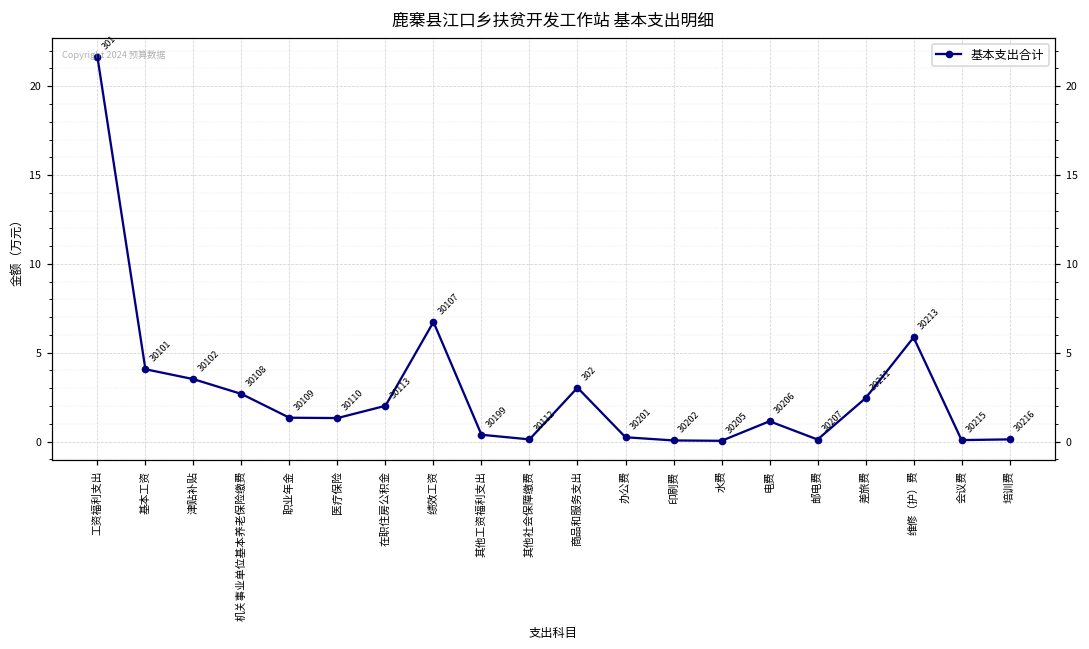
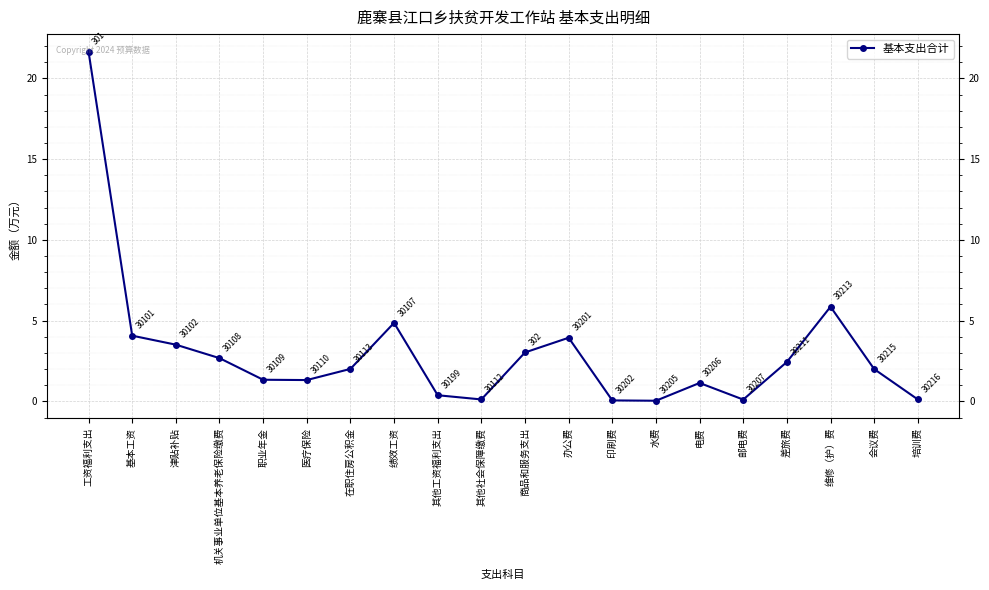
绩效工资: 6.7 -> 4.9
办公费: 0.2 -> 3.9
会议费: 0.1 -> 2.0
